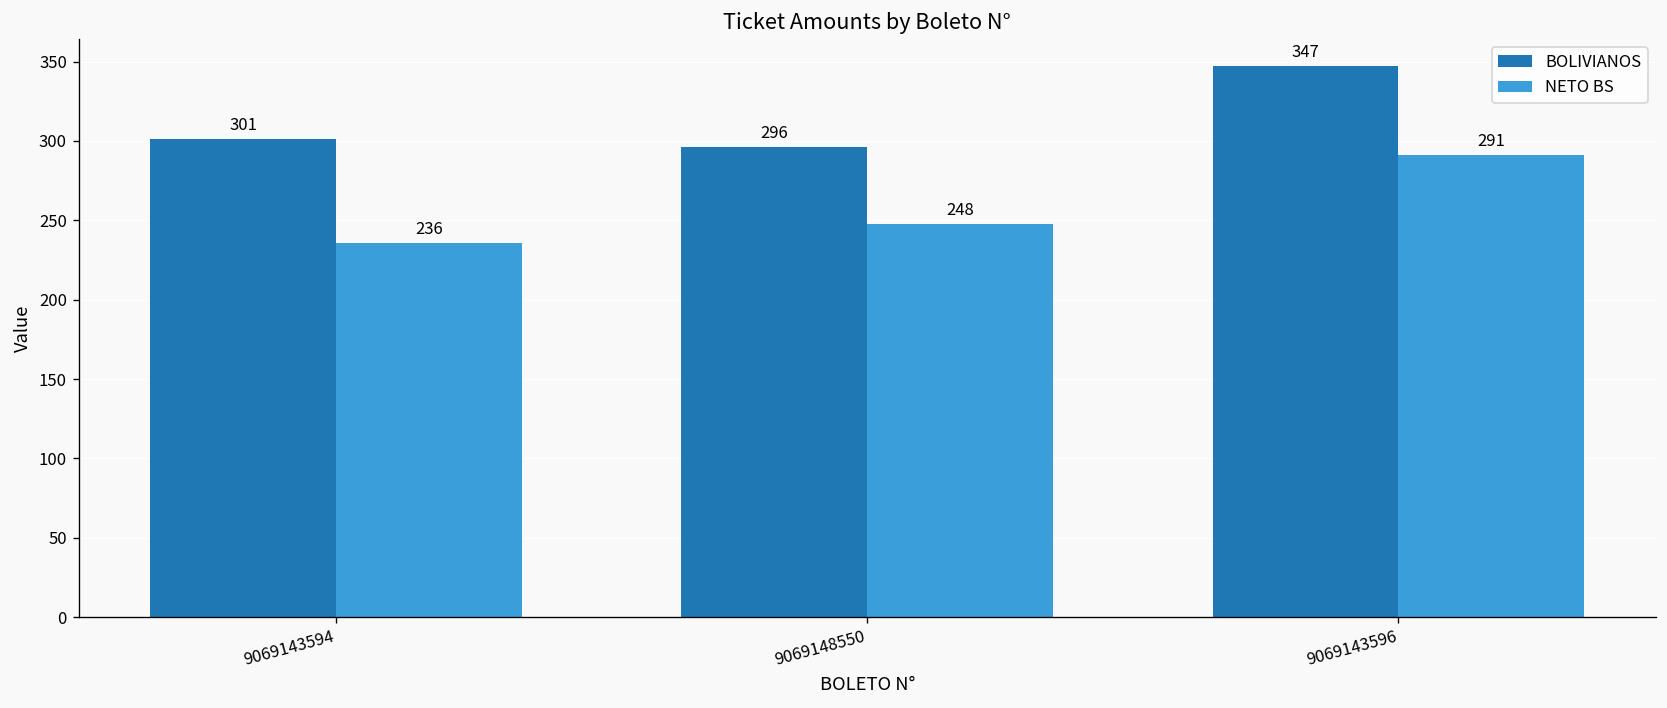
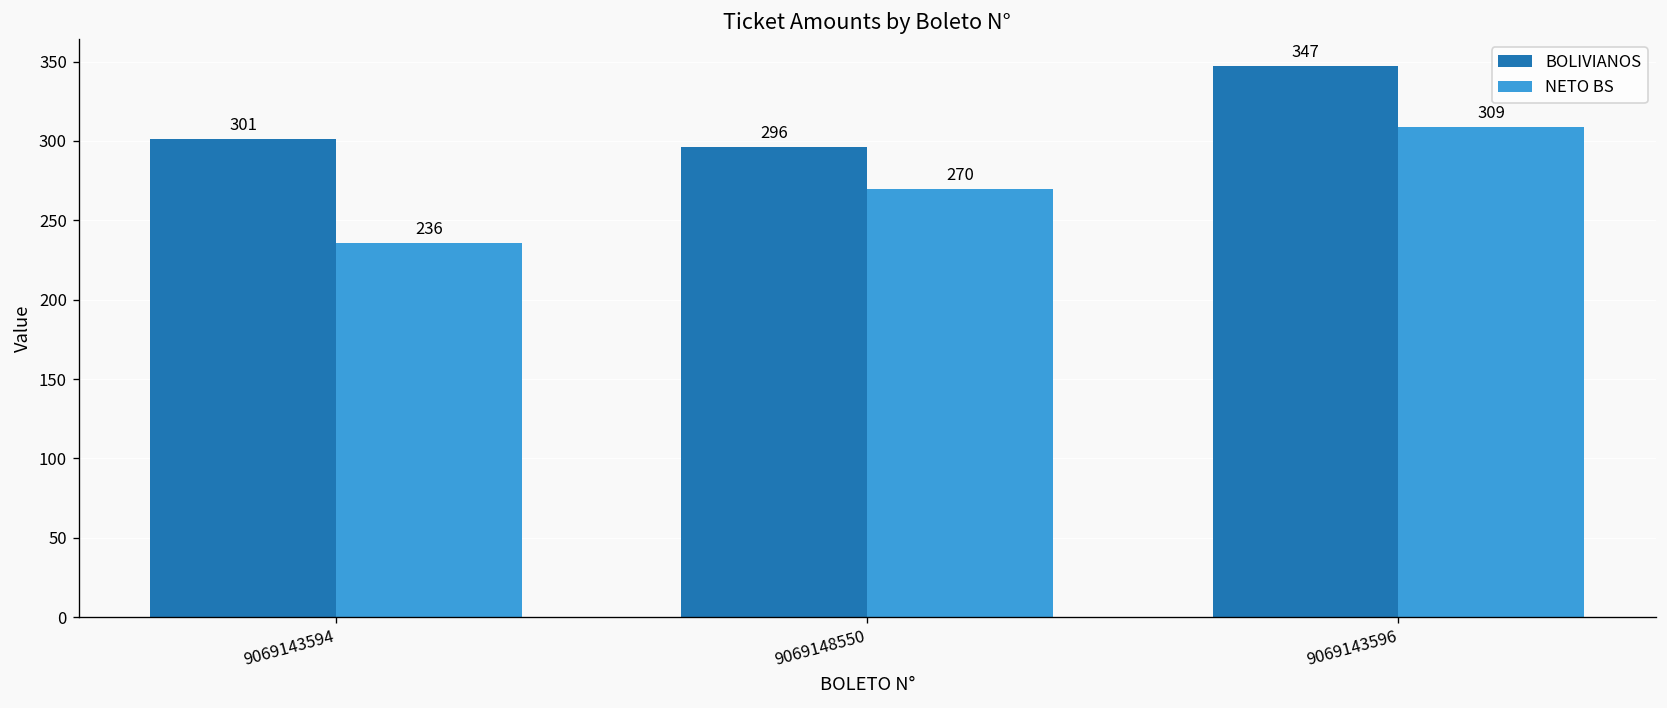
NETO BS, 9069148550: 248 -> 270
NETO BS, 9069143596: 291 -> 309
